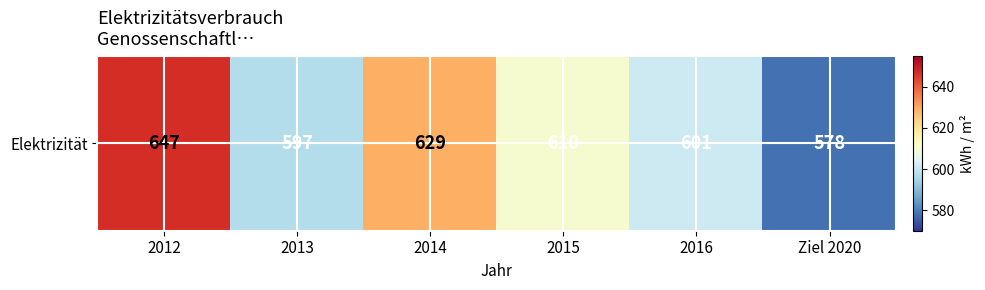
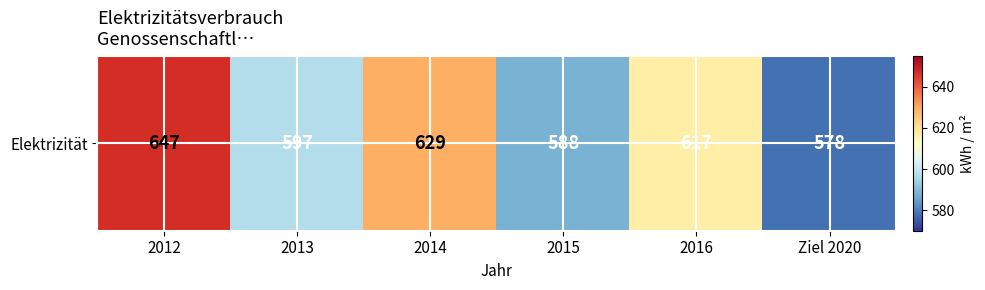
Elektrizität, 2015: 610 -> 588
Elektrizität, 2016: 601 -> 617
